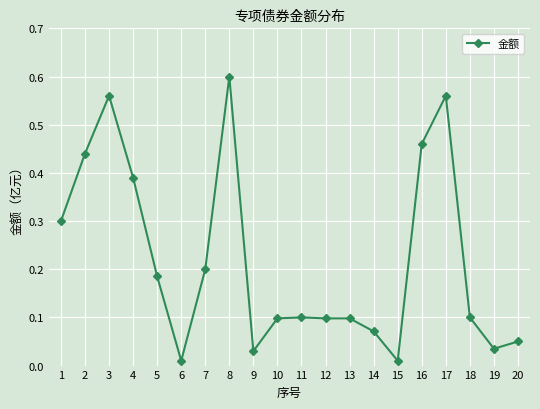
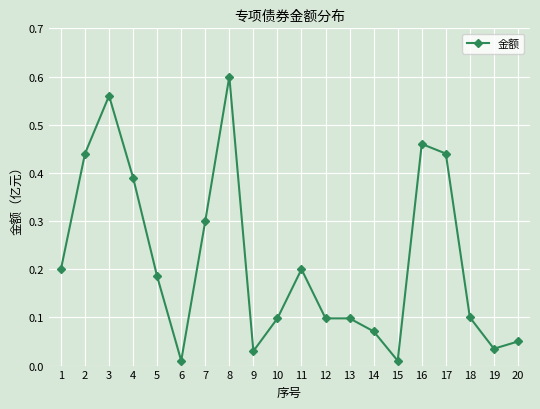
1: 0.3 -> 0.2
7: 0.2 -> 0.3
11: 0.1 -> 0.2
17: 0.56 -> 0.44
